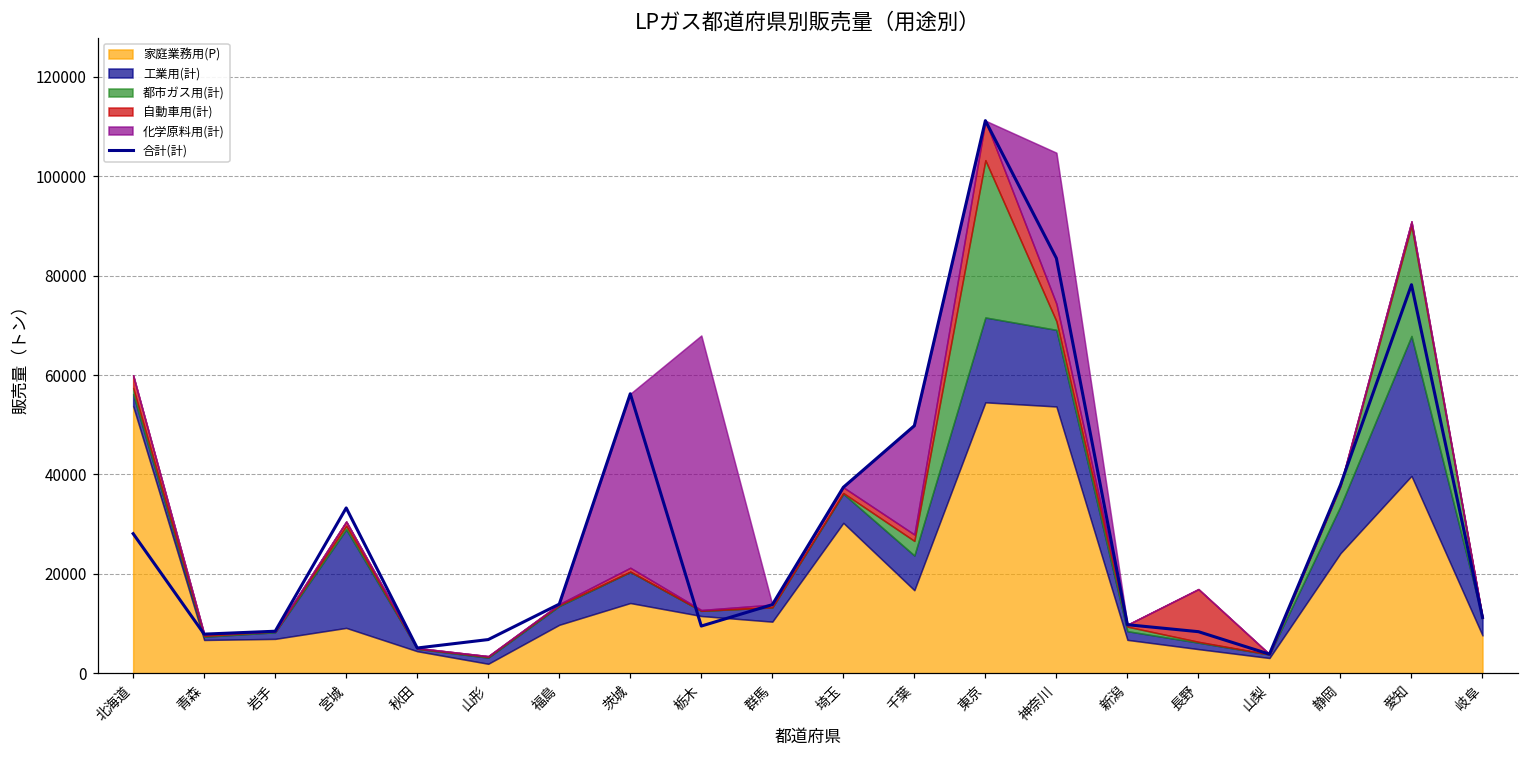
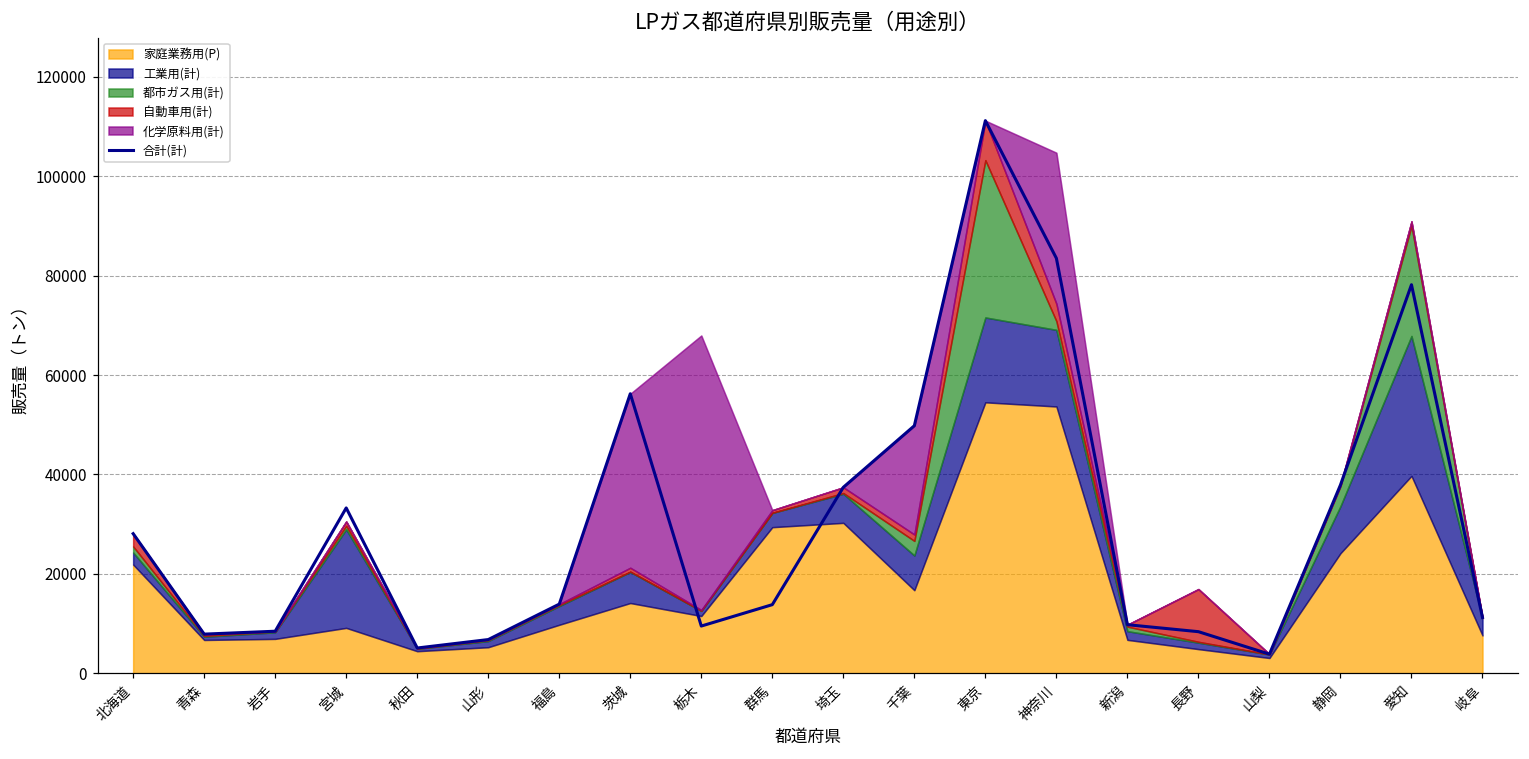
家庭業務用(P), 北海道: 54000 -> 22000
家庭業務用(P), 山形: 2000 -> 5000
家庭業務用(P), 群馬: 10000 -> 29000
